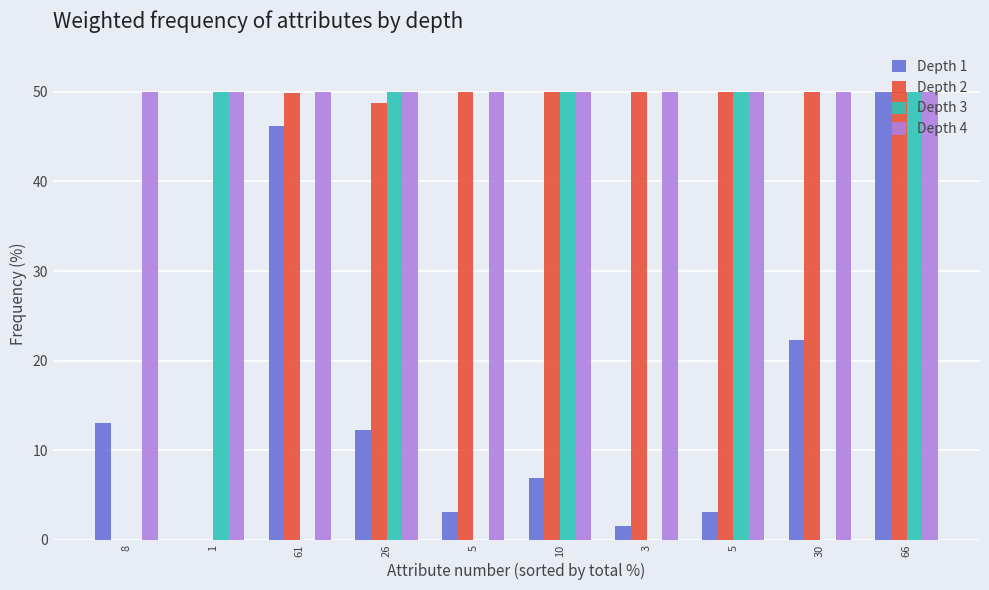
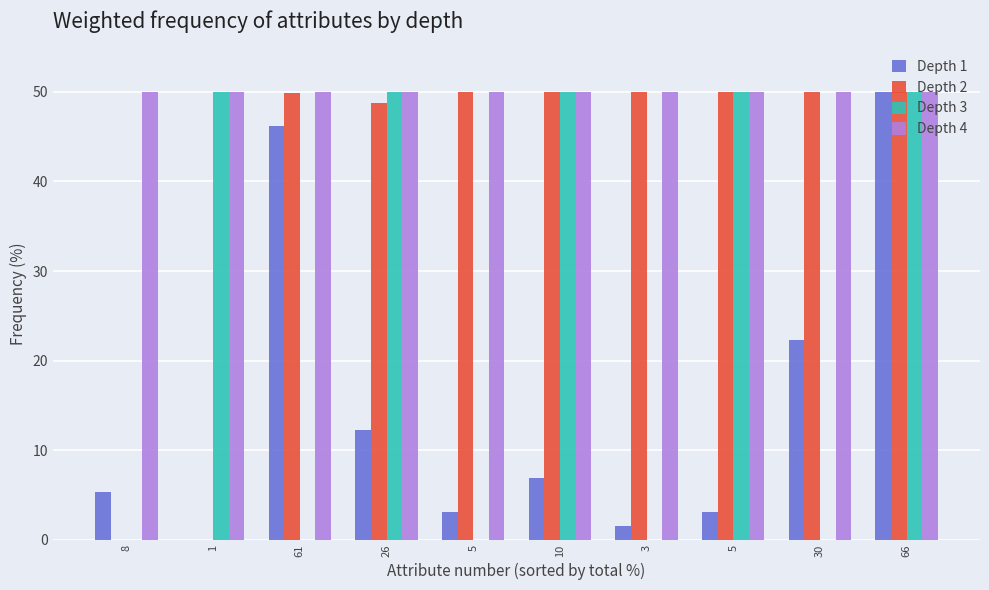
Depth 1, 8: 13 -> 5
